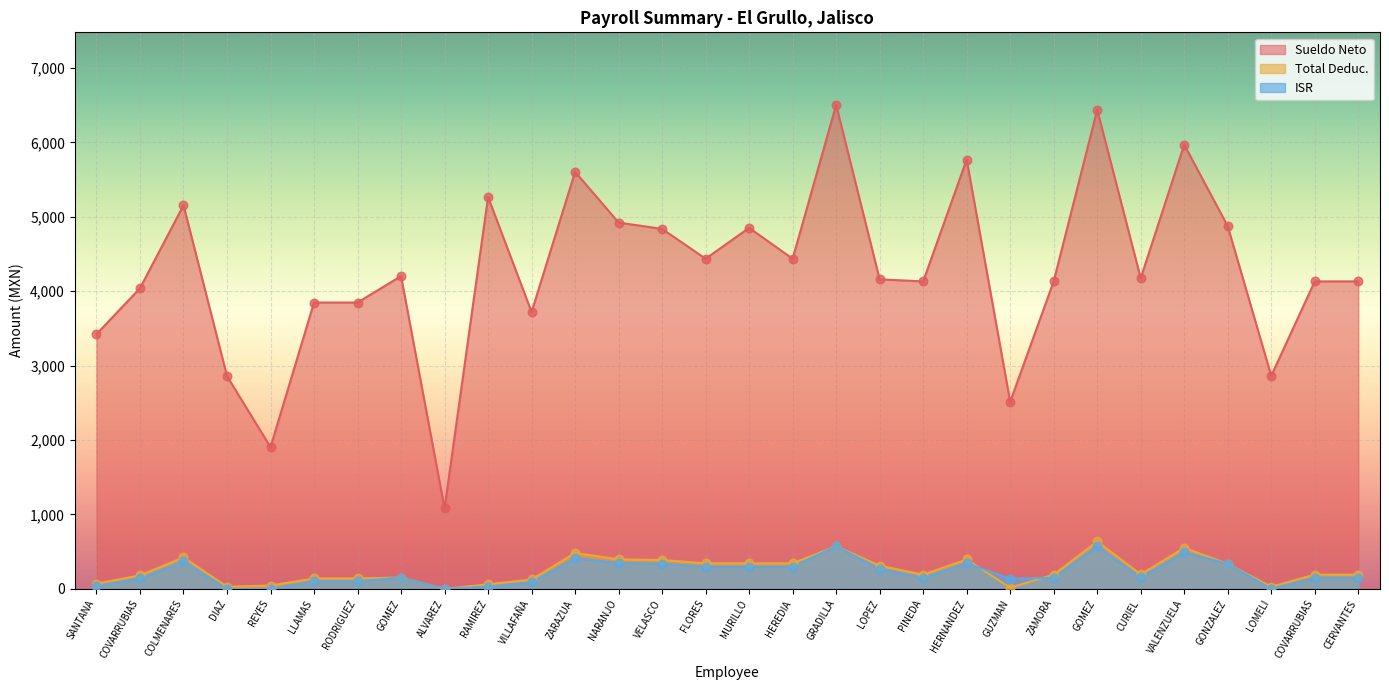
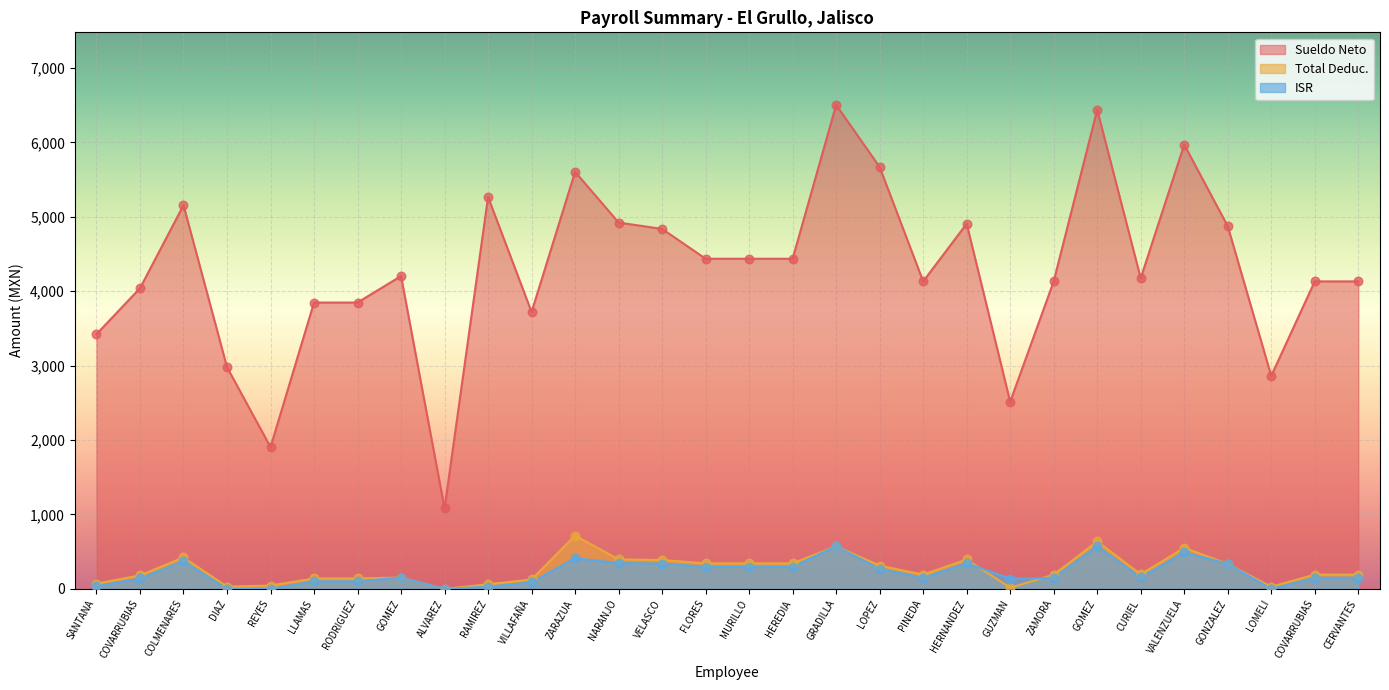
Sueldo Neto, DIAZ: 2,900 -> 3,000
Total Deduc., ZARAZUA: 500 -> 700
Sueldo Neto, MURILLO: 4,900 -> 4,400
Sueldo Neto, LOPEZ: 4,200 -> 5,700
Sueldo Neto, HERNANDEZ: 5,800 -> 4,900
